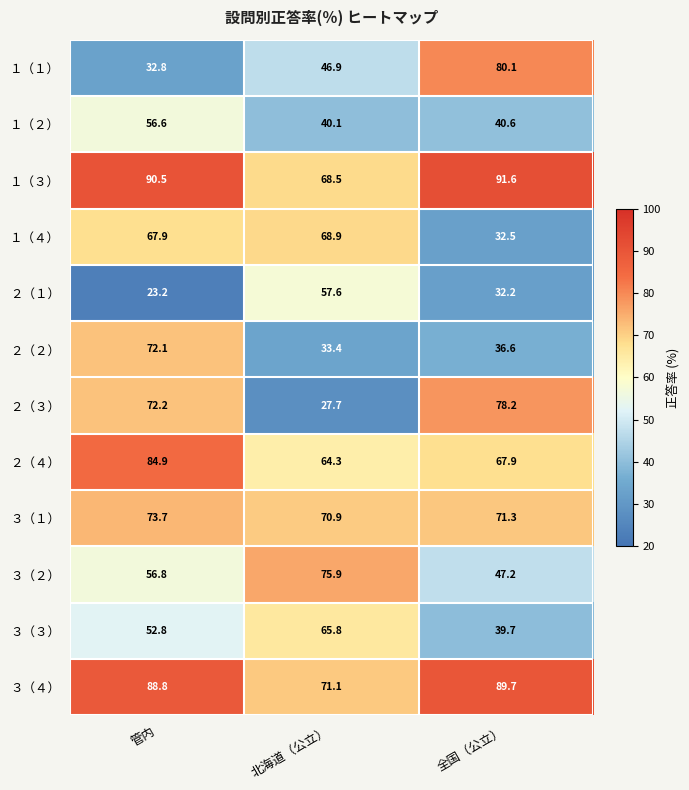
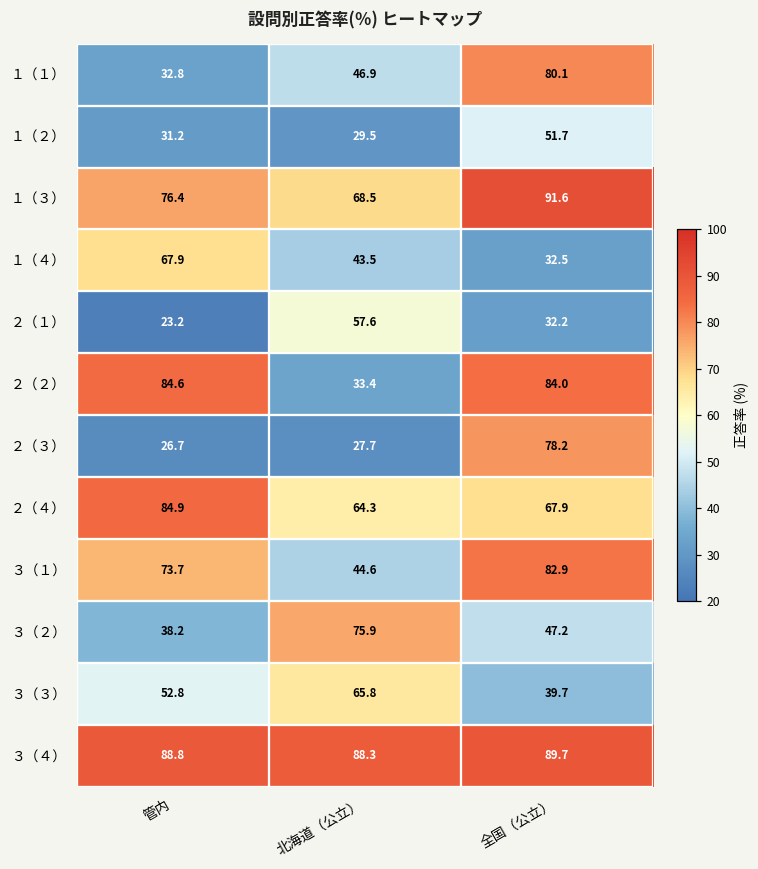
１（２）, 管内: 56.6 -> 31.2
１（２）, 北海道（公立）: 40.1 -> 29.5
１（２）, 全国（公立）: 40.6 -> 51.7
１（３）, 管内: 90.5 -> 76.4
１（４）, 北海道（公立）: 68.9 -> 43.5
２（２）, 管内: 72.1 -> 84.6
２（２）, 全国（公立）: 36.6 -> 84.0
２（３）, 管内: 72.2 -> 26.7
３（１）, 北海道（公立）: 70.9 -> 44.6
３（１）, 全国（公立）: 71.3 -> 82.9
３（２）, 管内: 56.8 -> 38.2
３（４）, 北海道（公立）: 71.1 -> 88.3
